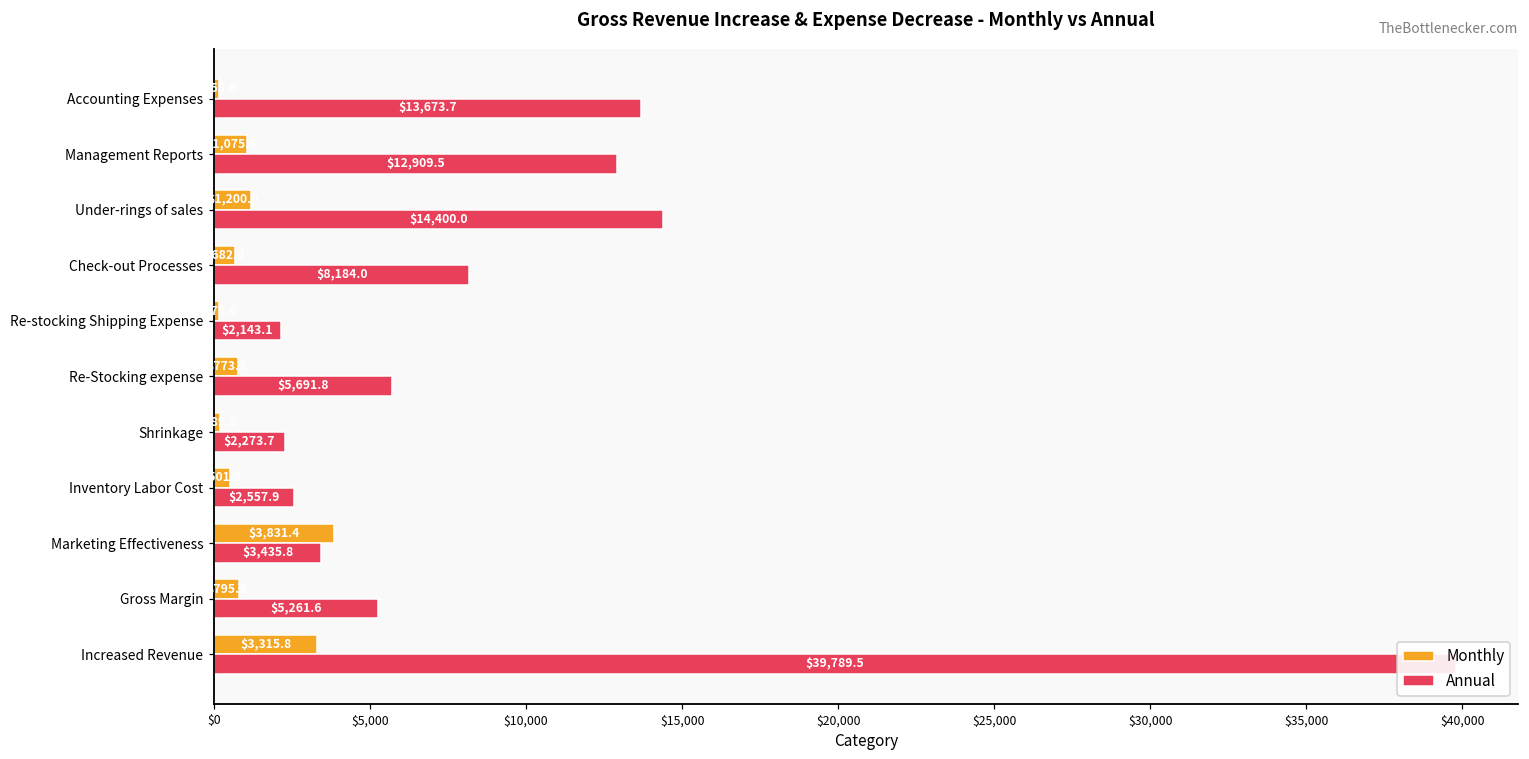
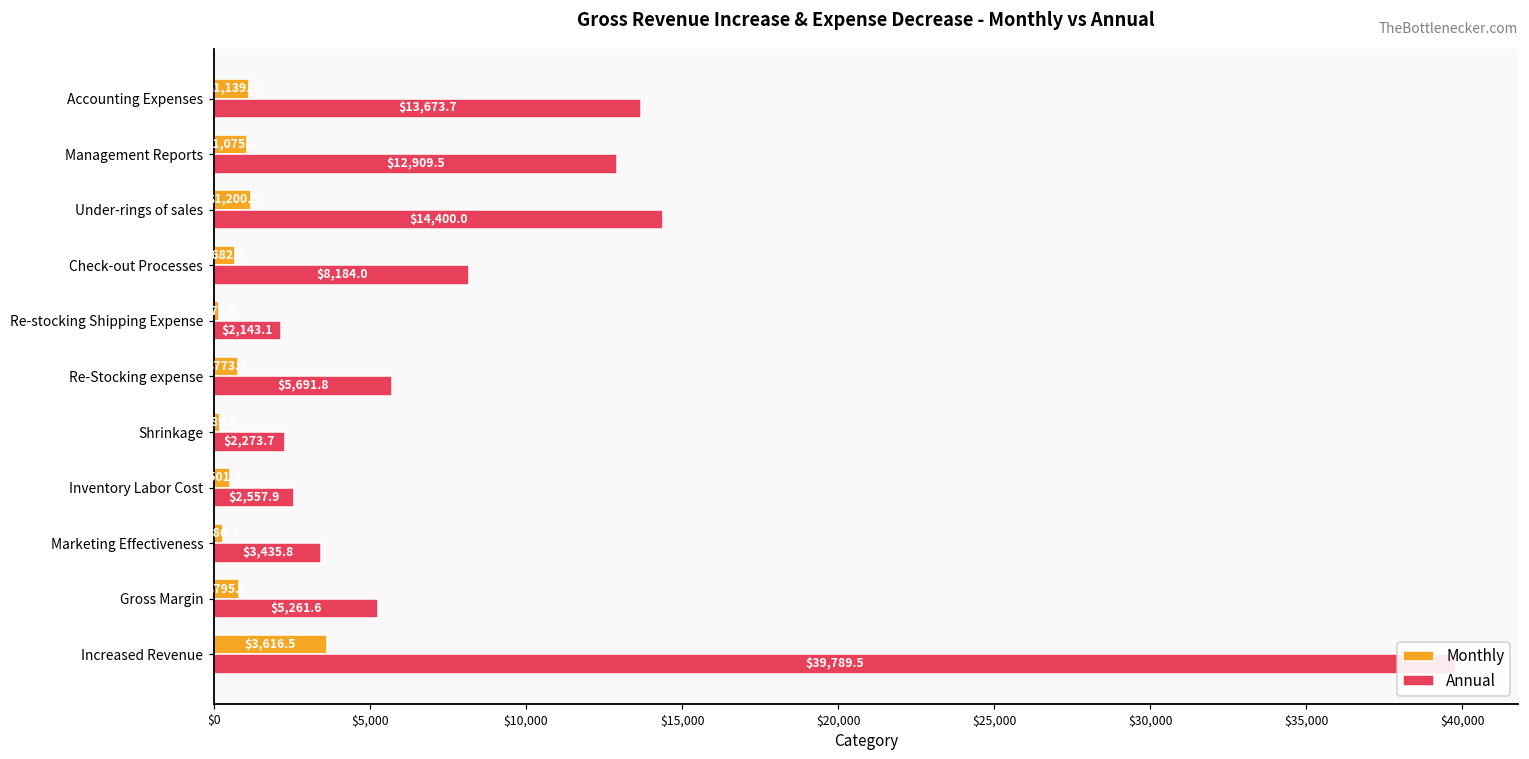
Monthly, Accounting Expenses: $200 -> $1,100
Monthly, Marketing Effectiveness: $3,800 -> $300
Monthly, Increased Revenue: $3,315.8 -> $3,616.5
